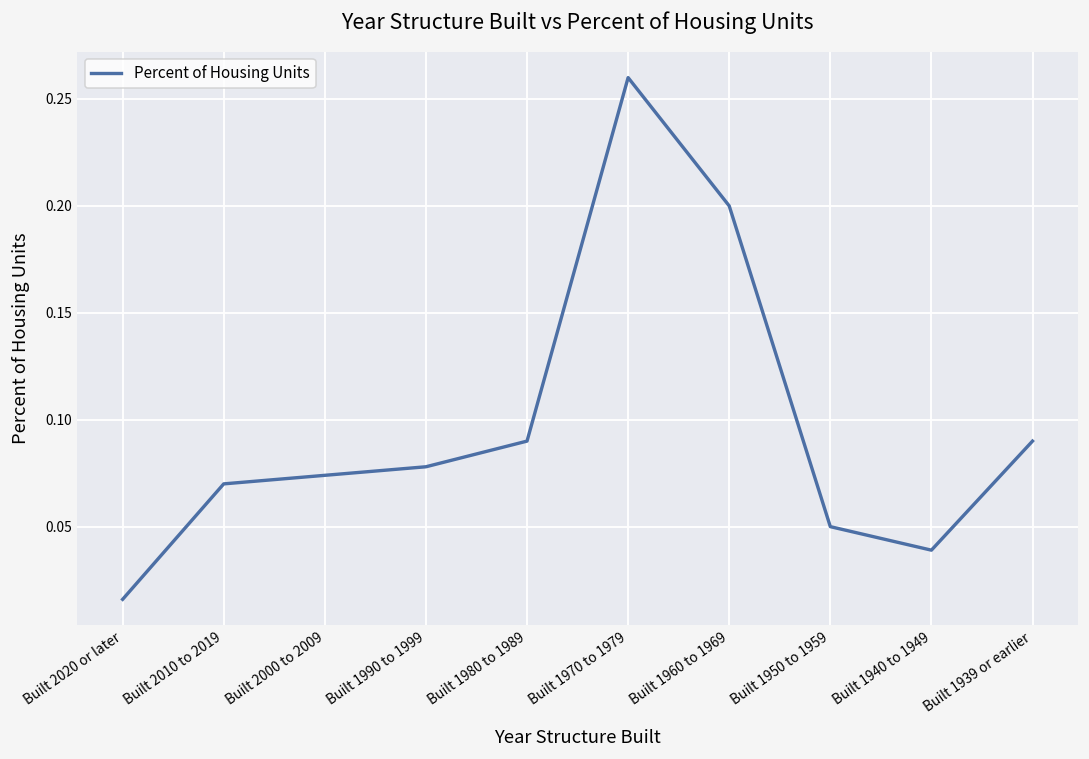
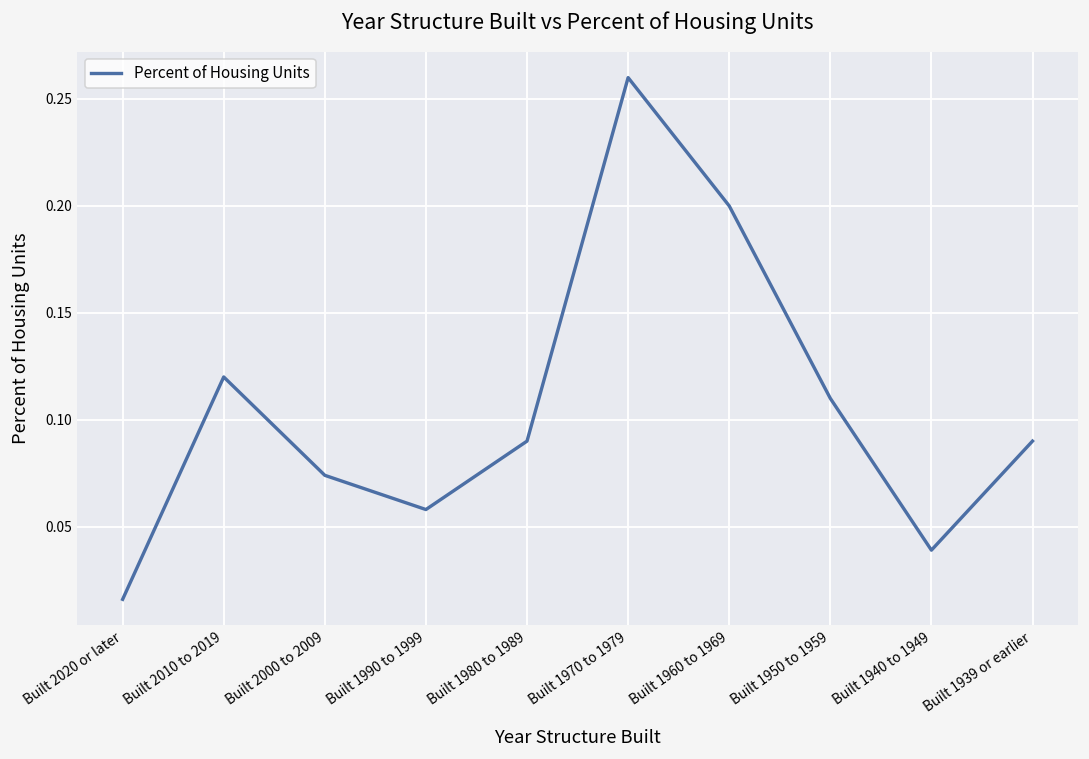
Built 2010 to 2019: 0.07 -> 0.12
Built 1990 to 1999: 0.078 -> 0.058
Built 1950 to 1959: 0.05 -> 0.11
